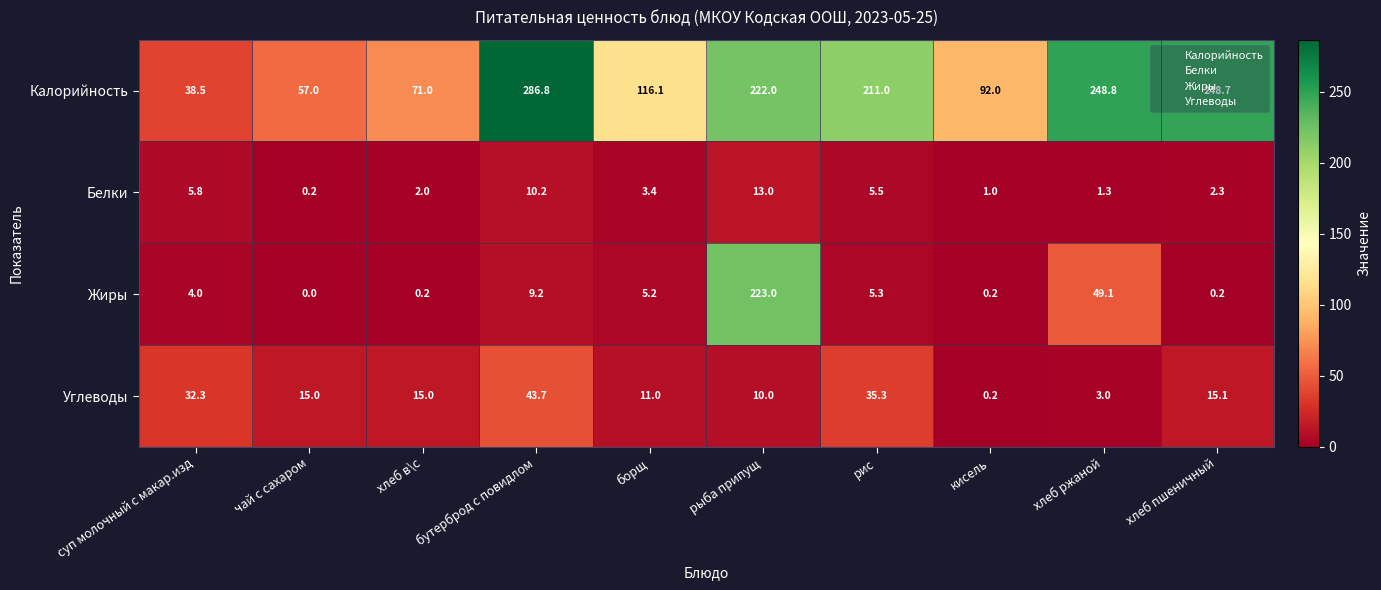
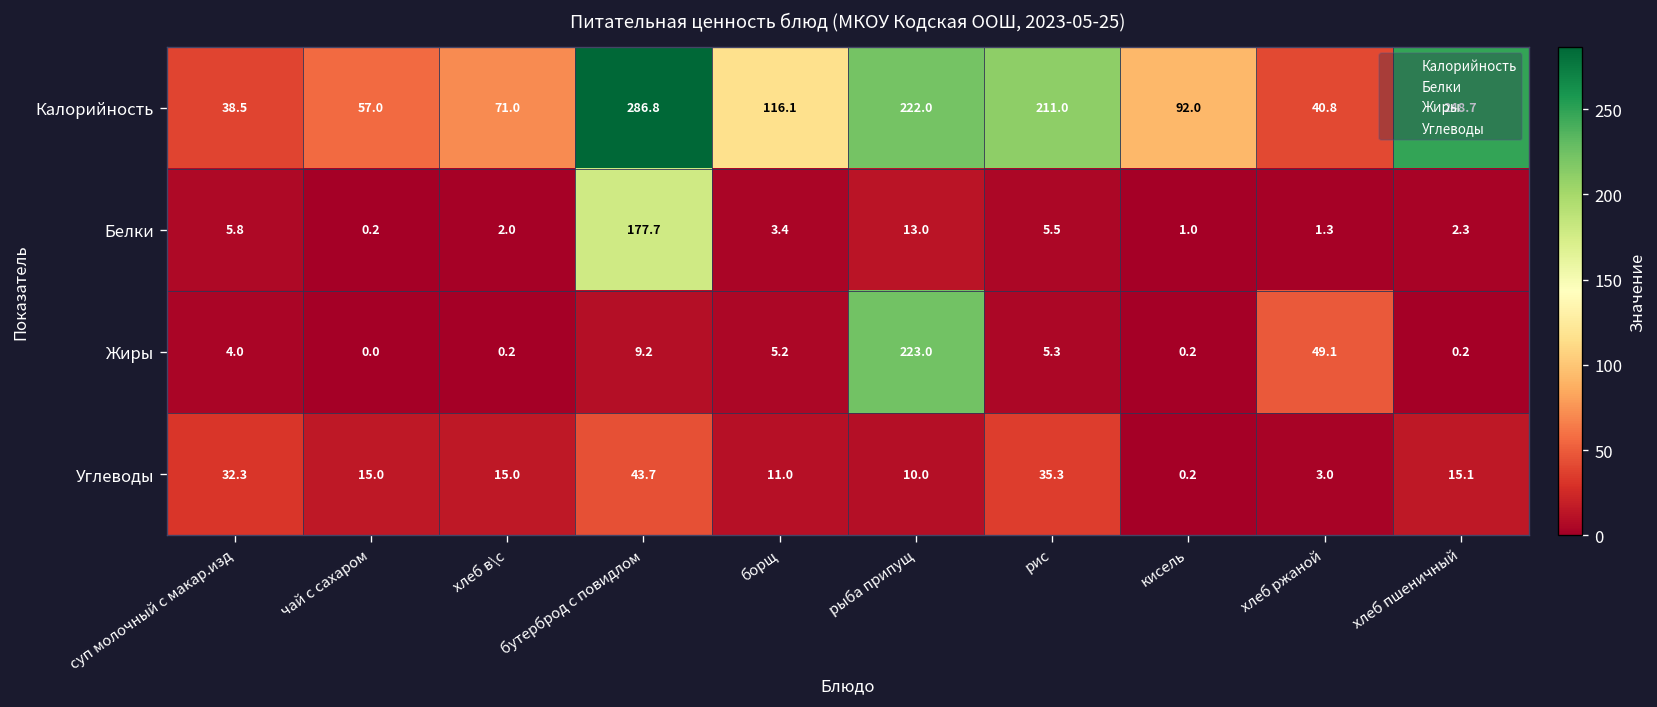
Калорийность, хлеб ржаной: 248.8 -> 40.8
Белки, бутерброд с повидлом: 10.2 -> 177.7
